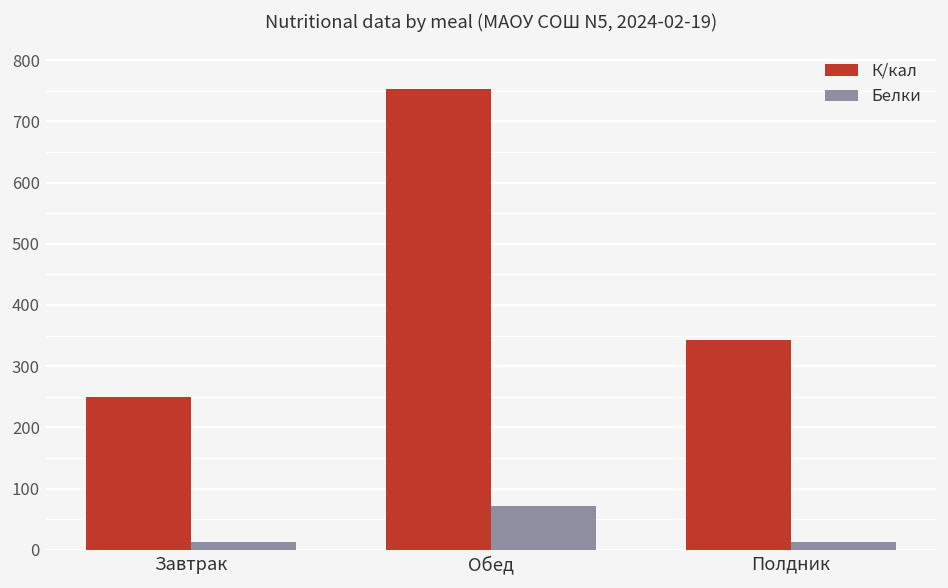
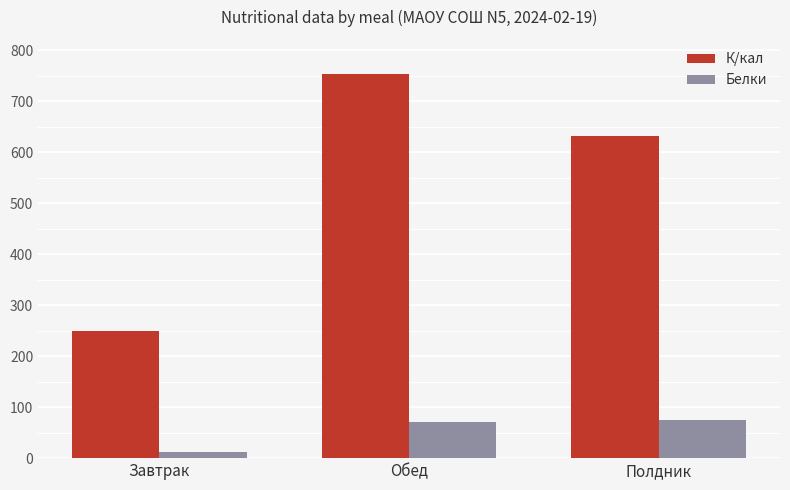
К/кал, Полдник: 340 -> 630
Белки, Полдник: 10 -> 70
